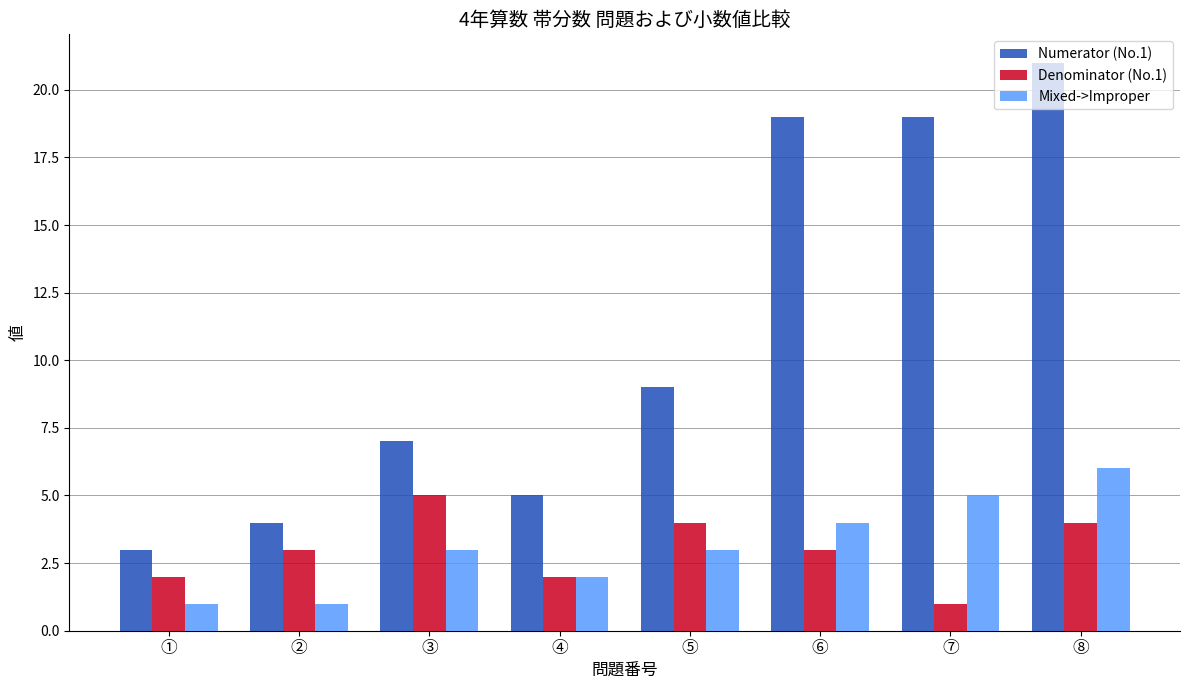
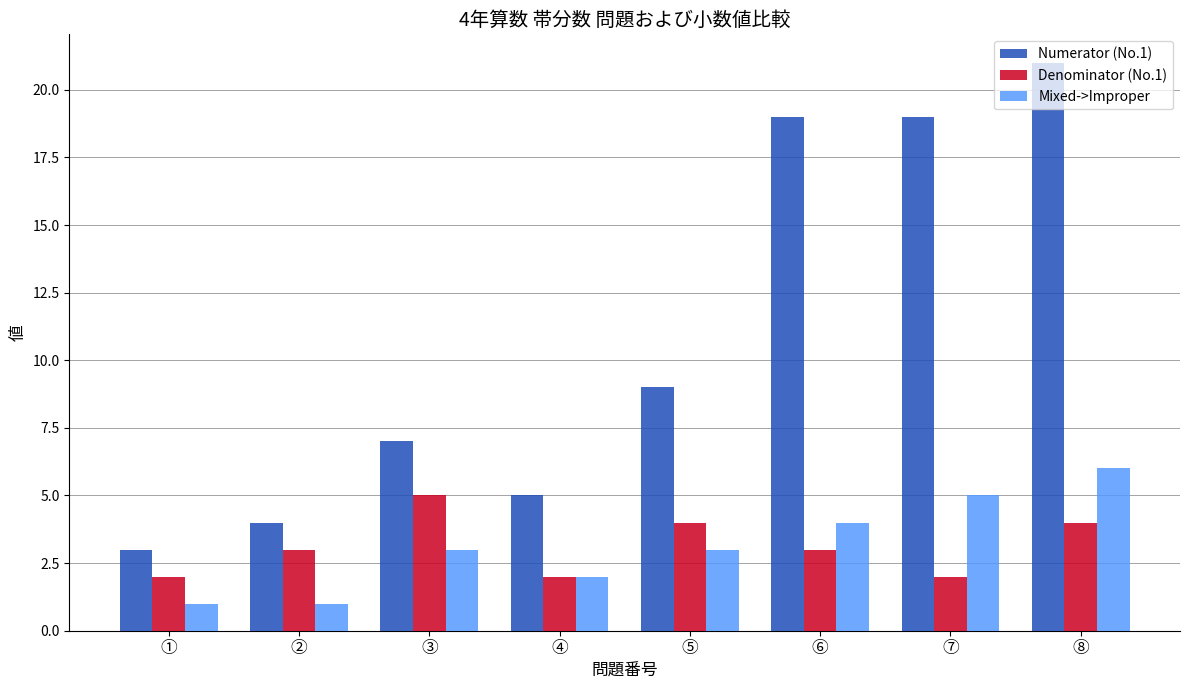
Denominator (No.1), ⑦: 1 -> 2
